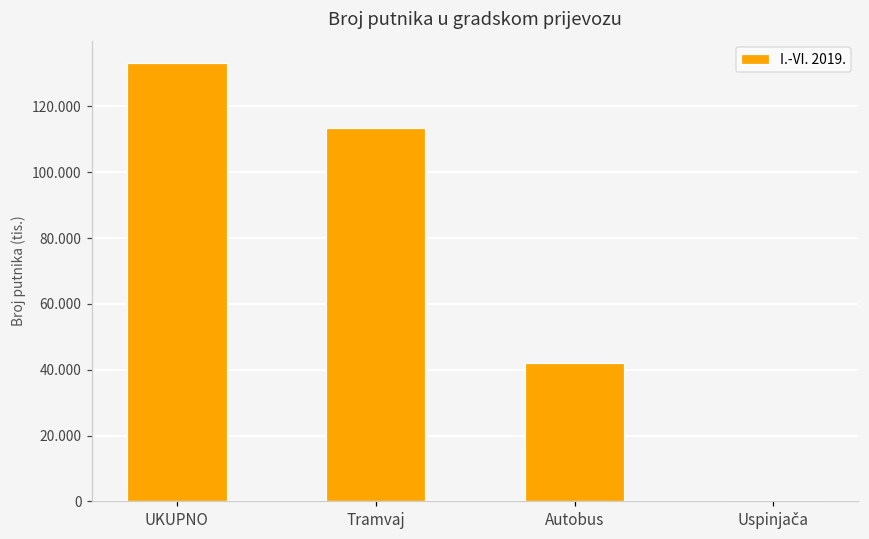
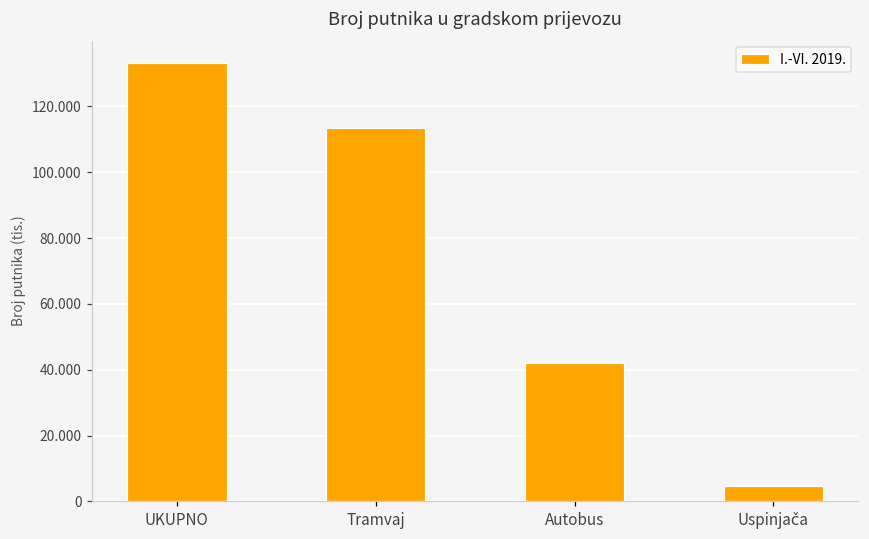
Uspinjača: 0 -> 5
